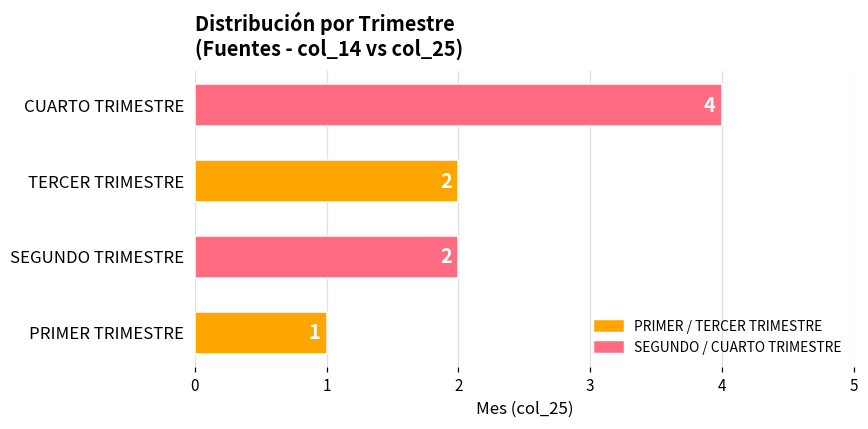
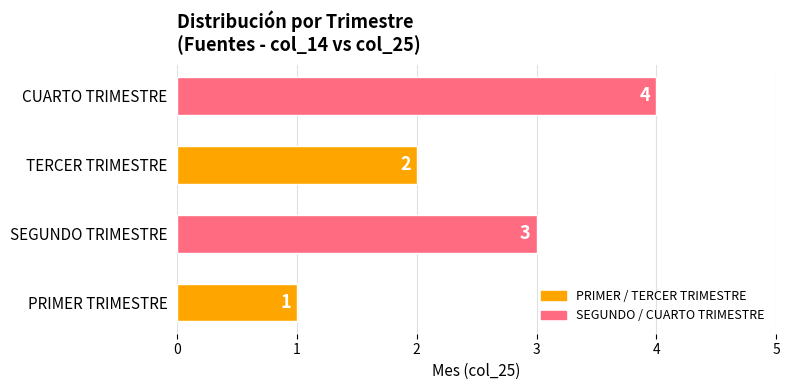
SEGUNDO TRIMESTRE: 2 -> 3
